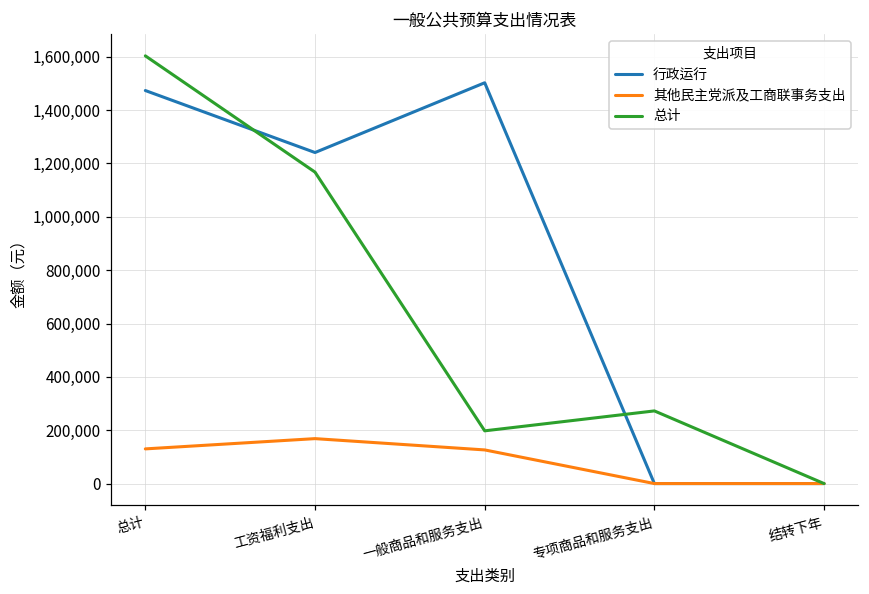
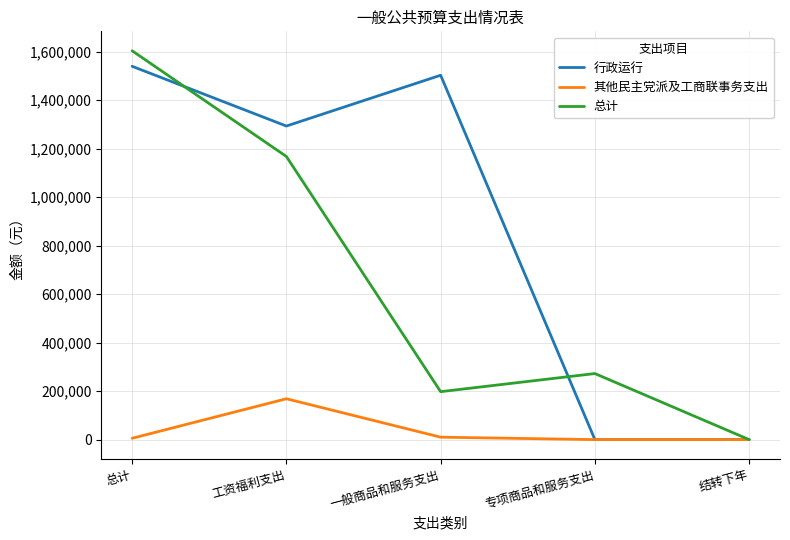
行政运行, 总计: 1,470,000 -> 1,540,000
其他民主党派及工商联事务支出, 总计: 130,000 -> 10,000
行政运行, 工资福利支出: 1,240,000 -> 1,290,000
其他民主党派及工商联事务支出, 一般商品和服务支出: 130,000 -> 10,000
